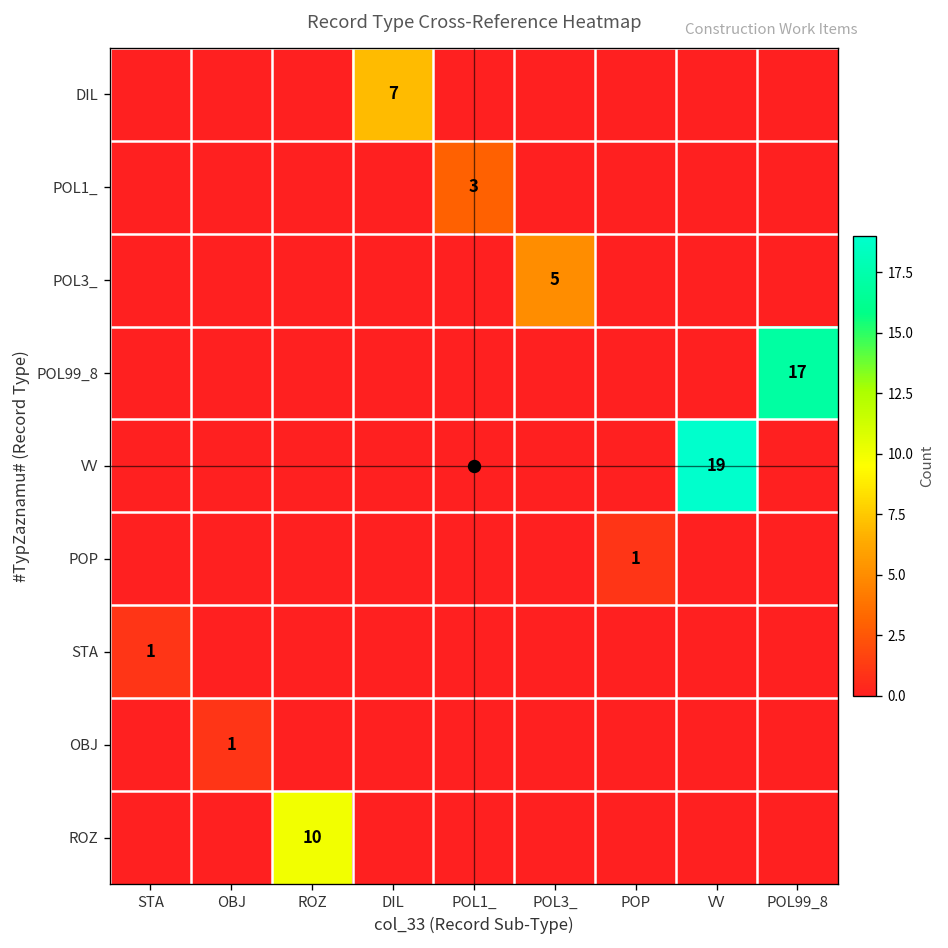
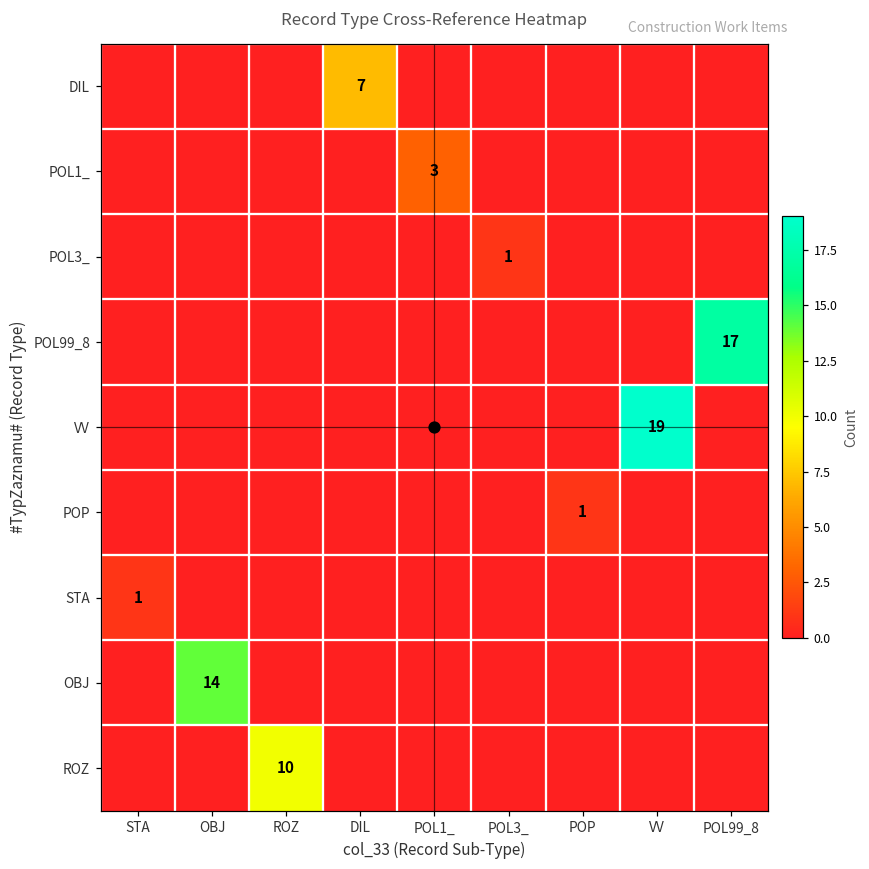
POL3_, POL3_: 5 -> 1
OBJ, OBJ: 1 -> 14
